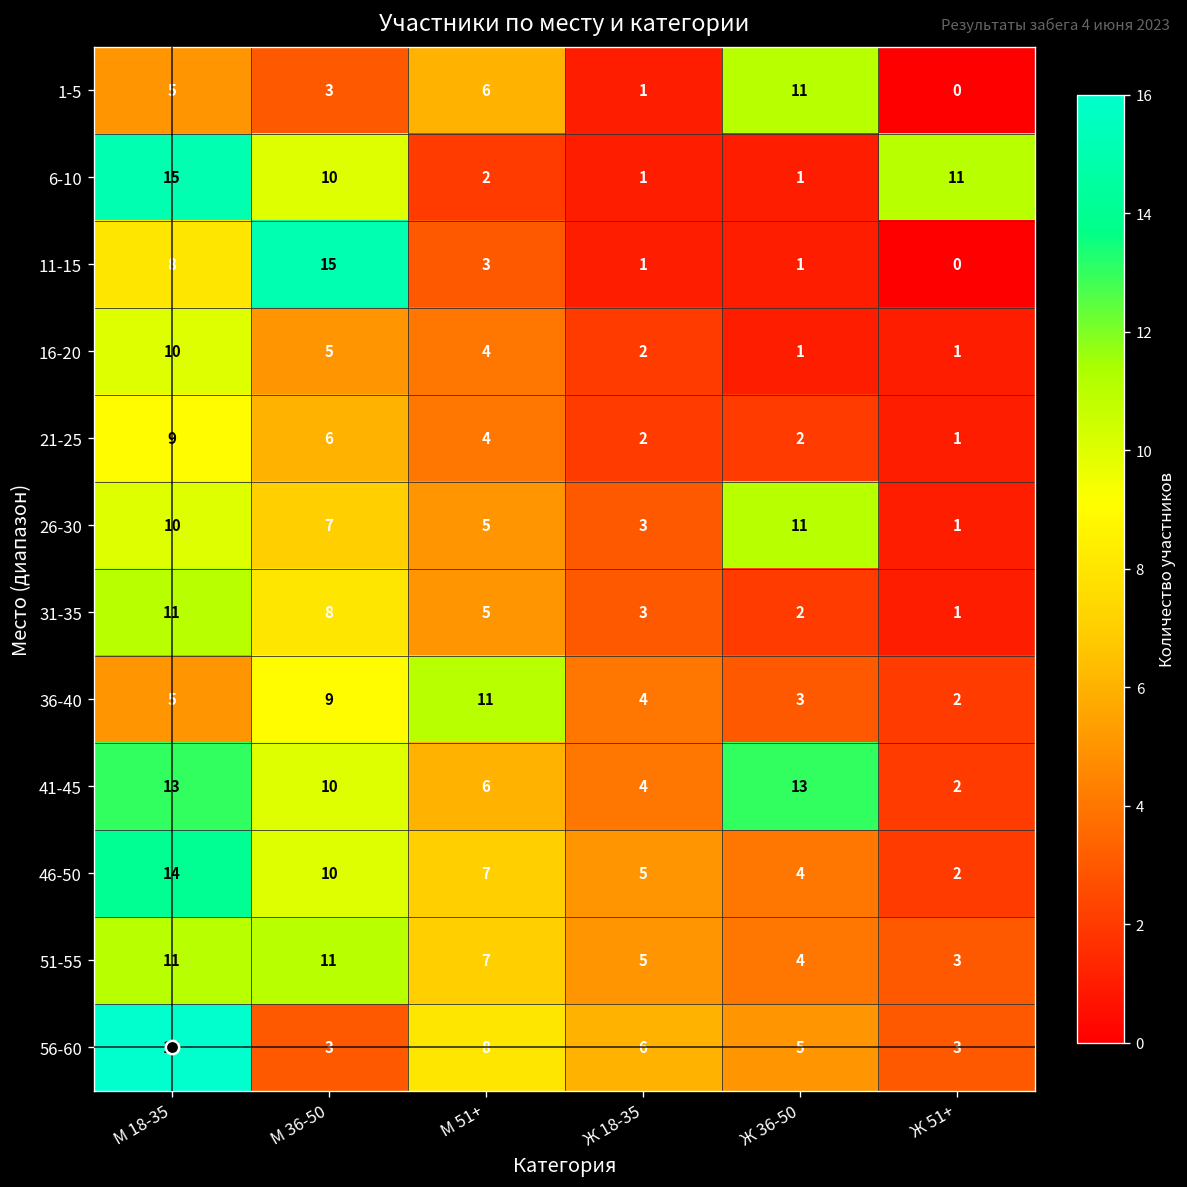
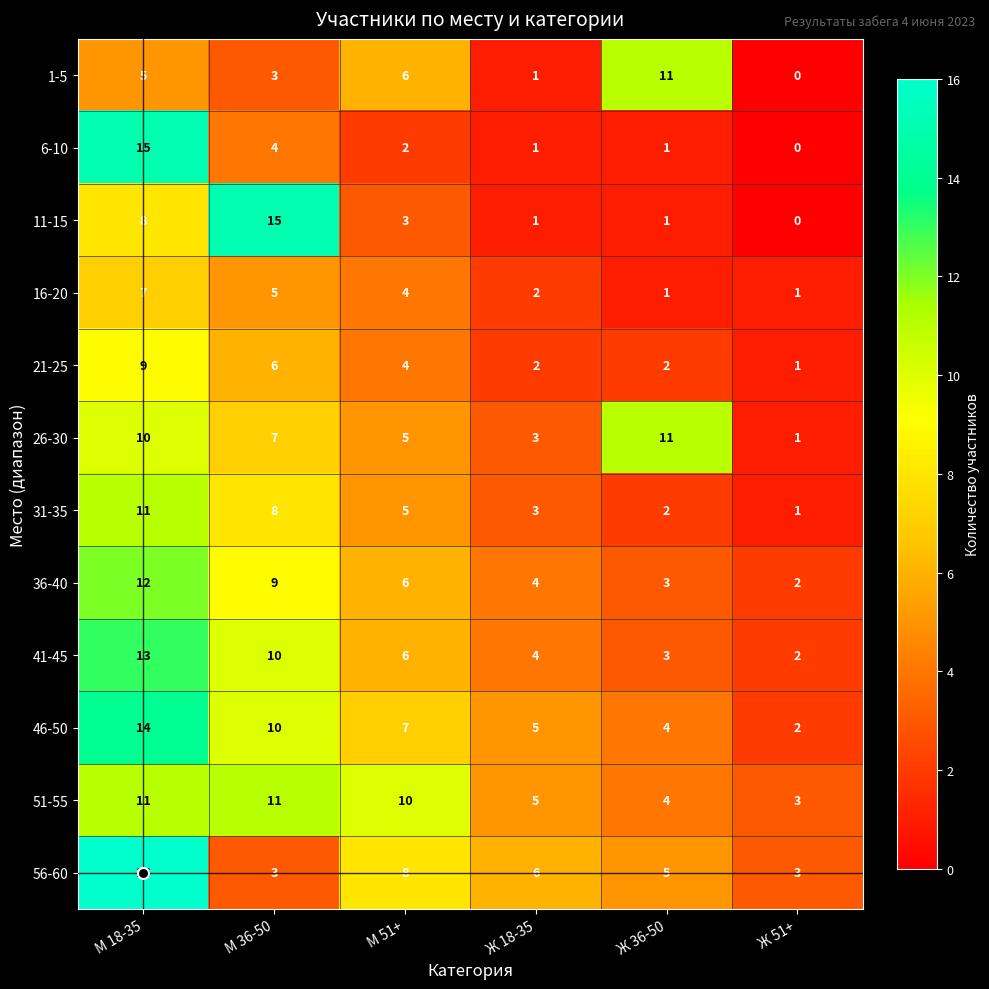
6-10, М 36-50: 10 -> 4
6-10, Ж 51+: 11 -> 0
16-20, М 18-35: 10 -> 7
36-40, М 18-35: 5 -> 12
36-40, М 51+: 11 -> 6
41-45, Ж 36-50: 13 -> 3
51-55, М 51+: 7 -> 10
